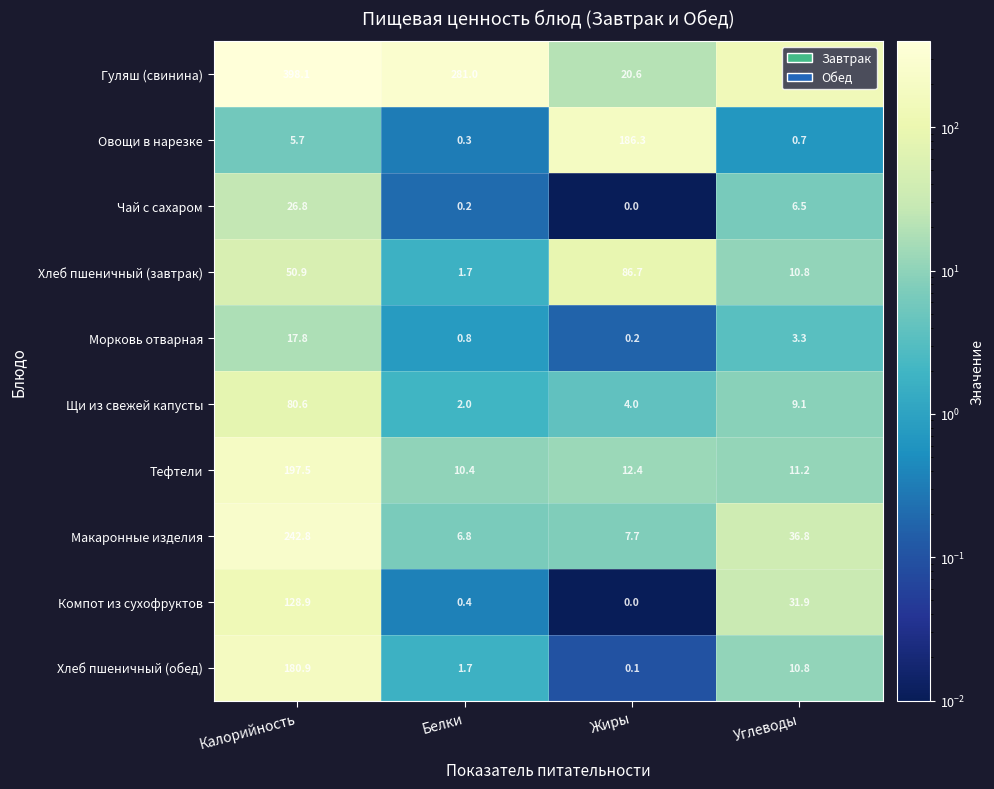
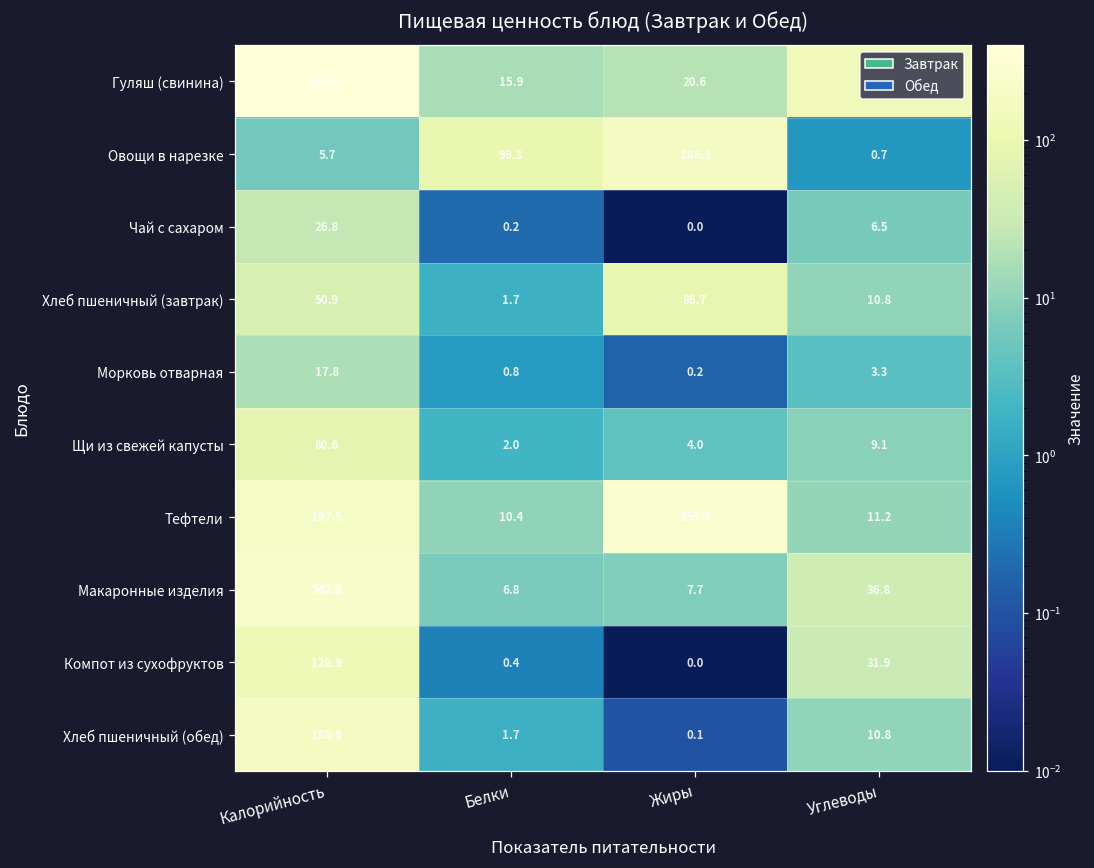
Гуляш (свинина), Белки: 281.0 -> 15.9
Овощи в нарезке, Белки: 0.3 -> 96.3
Тефтели, Жиры: 12.4 -> 259.5
